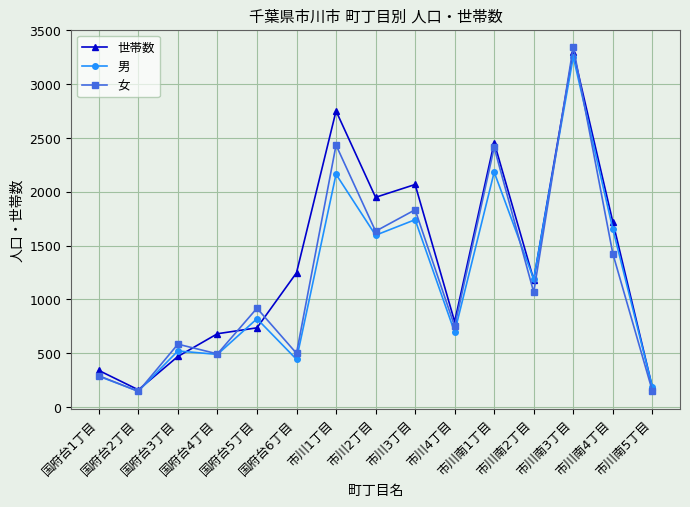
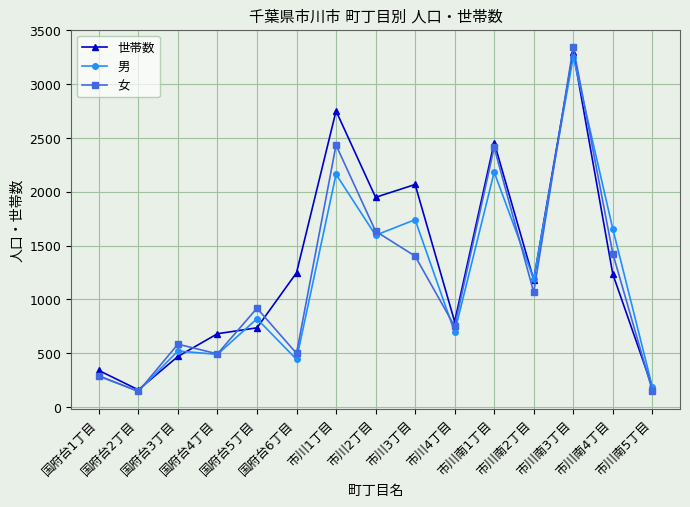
女, 市川3丁目: 1830 -> 1400
世帯数, 市川南4丁目: 1720 -> 1240
